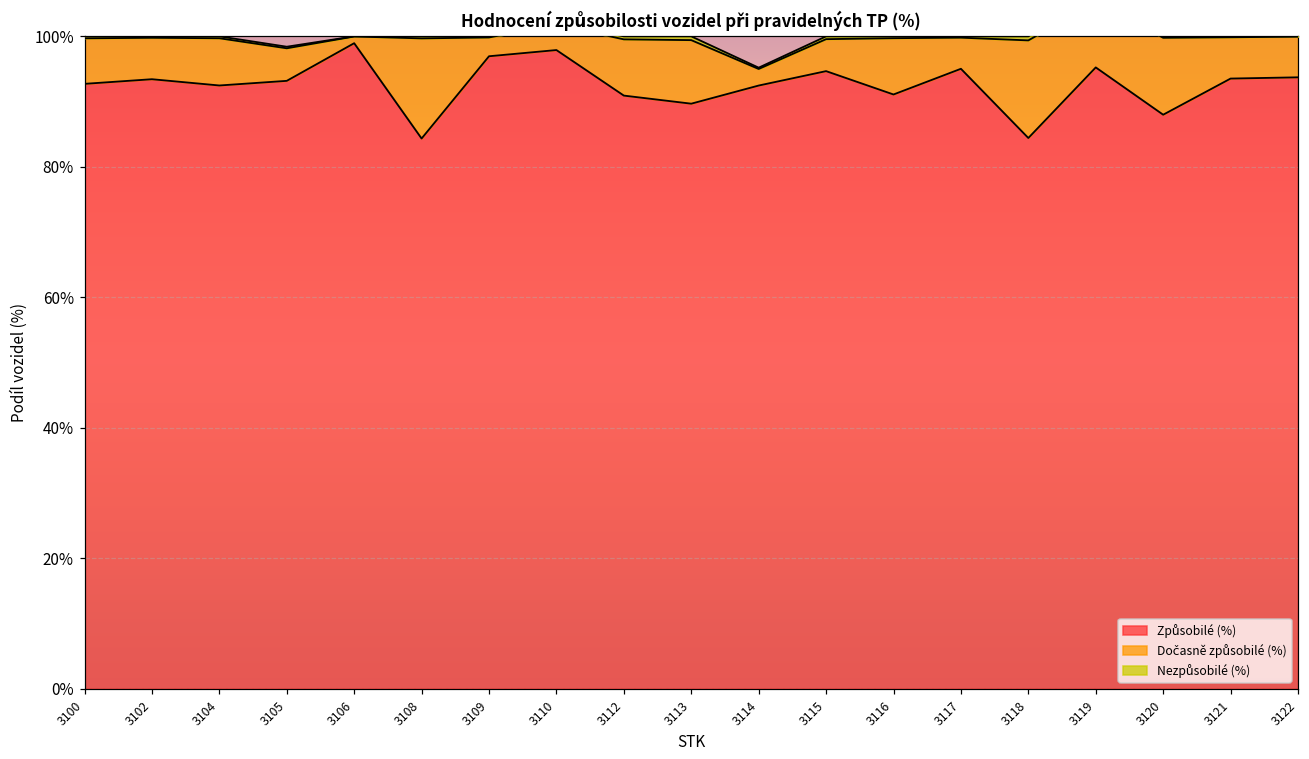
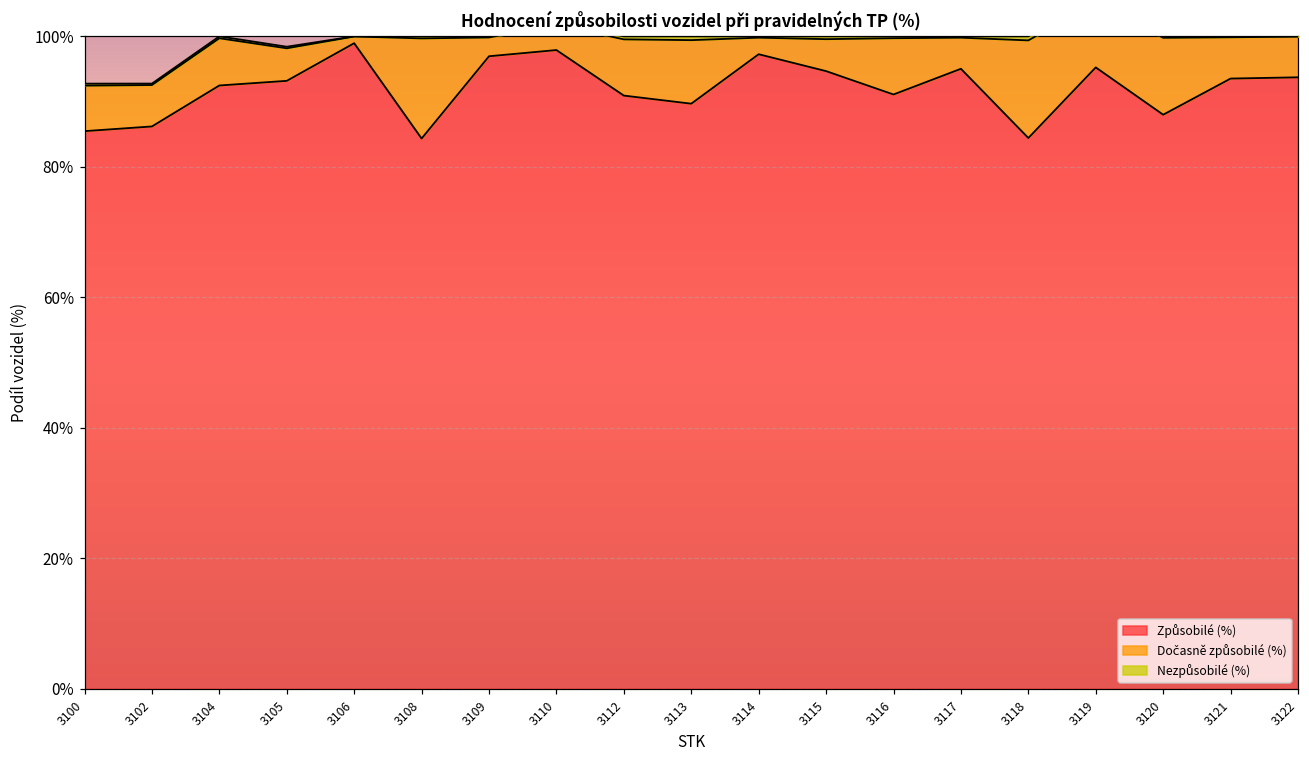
Způsobilé (%), 3100: 93% -> 85%
Způsobilé (%), 3102: 93% -> 86%
Způsobilé (%), 3114: 92% -> 97%
